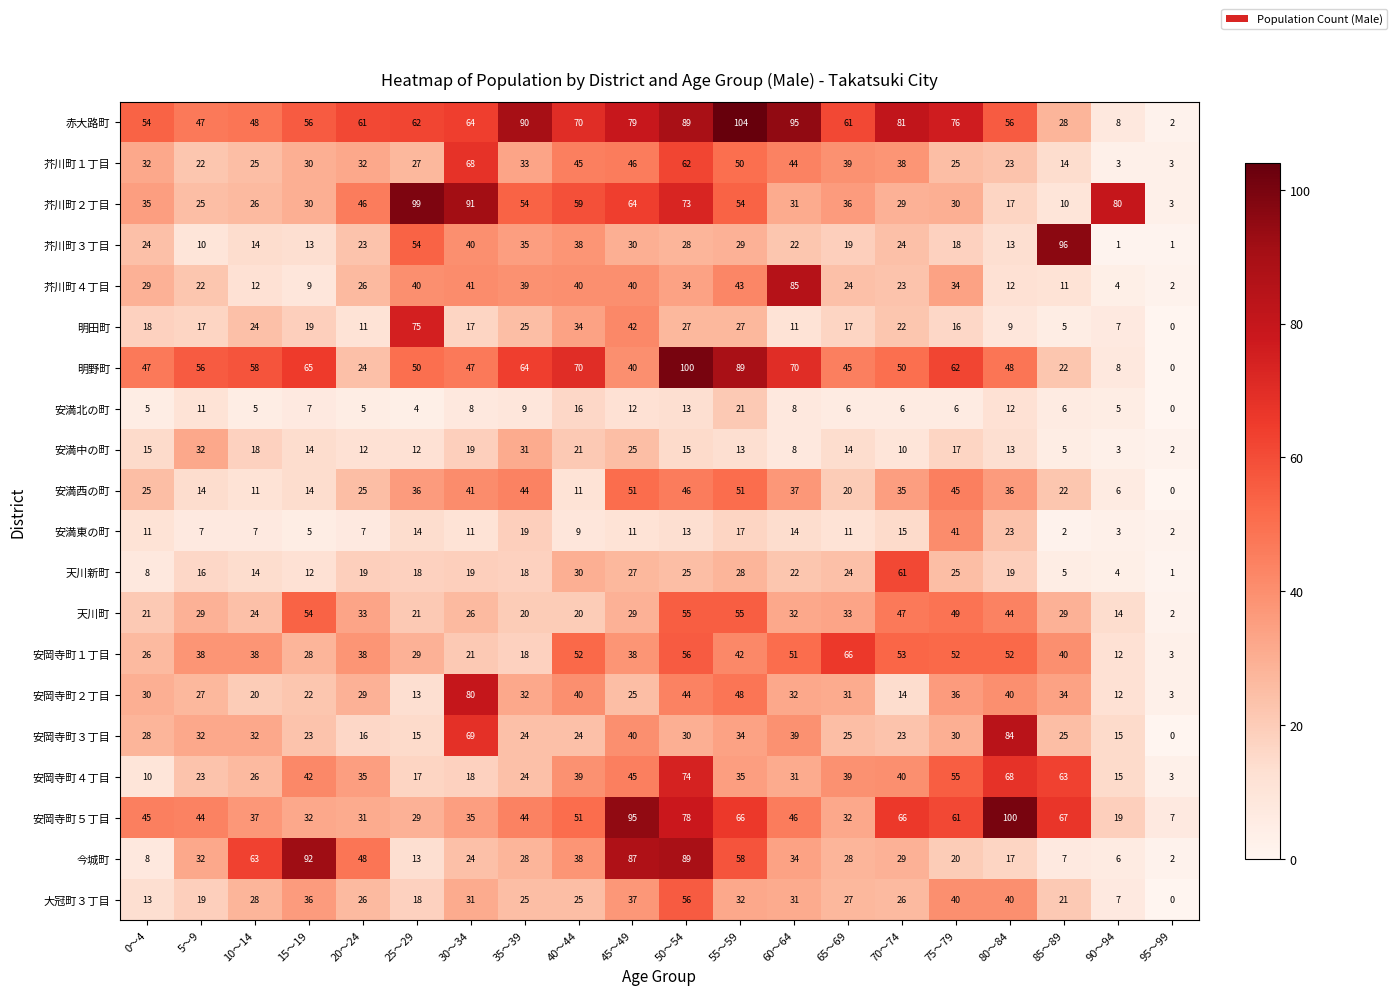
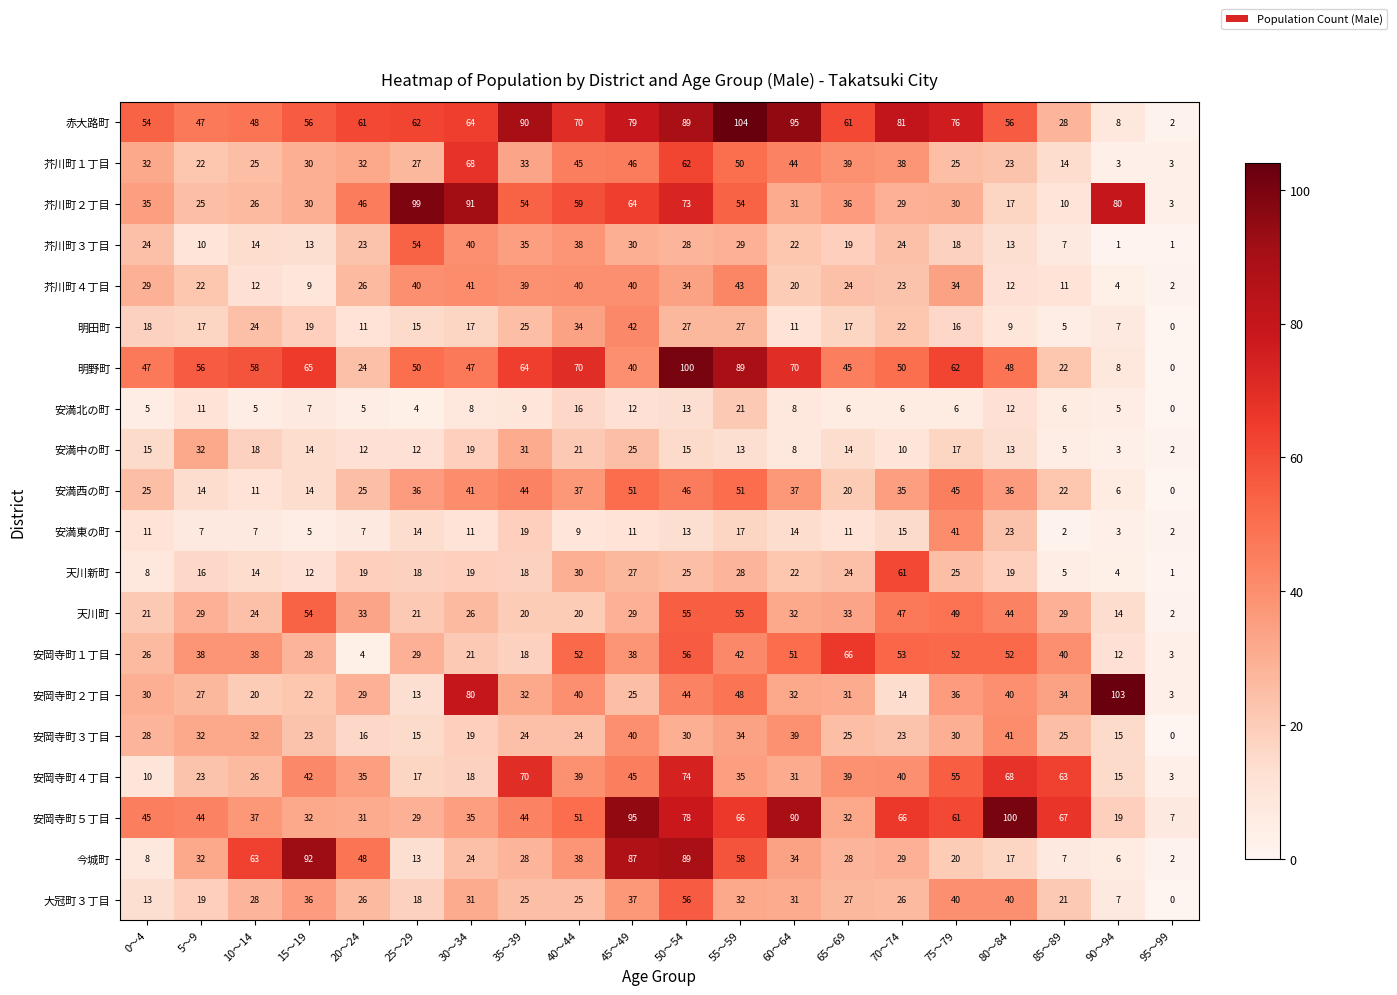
芥川町３丁目, 85～89: 96 -> 7
芥川町４丁目, 60～64: 85 -> 20
明田町, 25～29: 75 -> 15
安満西の町, 40～44: 11 -> 37
安岡寺町１丁目, 20～24: 38 -> 4
安岡寺町２丁目, 90～94: 12 -> 103
安岡寺町３丁目, 30～34: 69 -> 19
安岡寺町３丁目, 80～84: 84 -> 41
安岡寺町４丁目, 35～39: 24 -> 70
安岡寺町５丁目, 60～64: 46 -> 90
